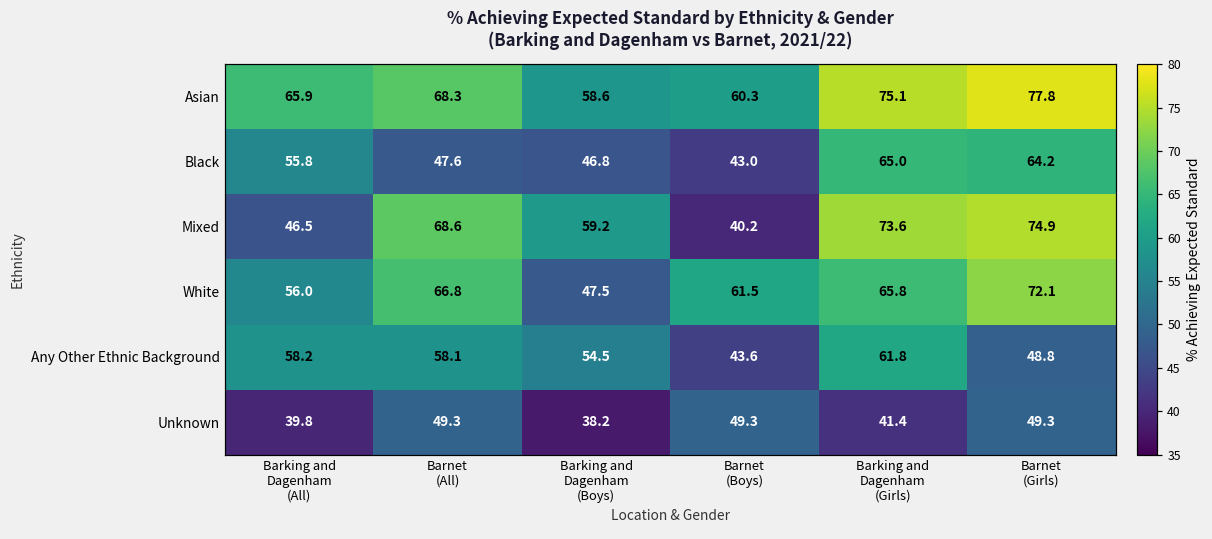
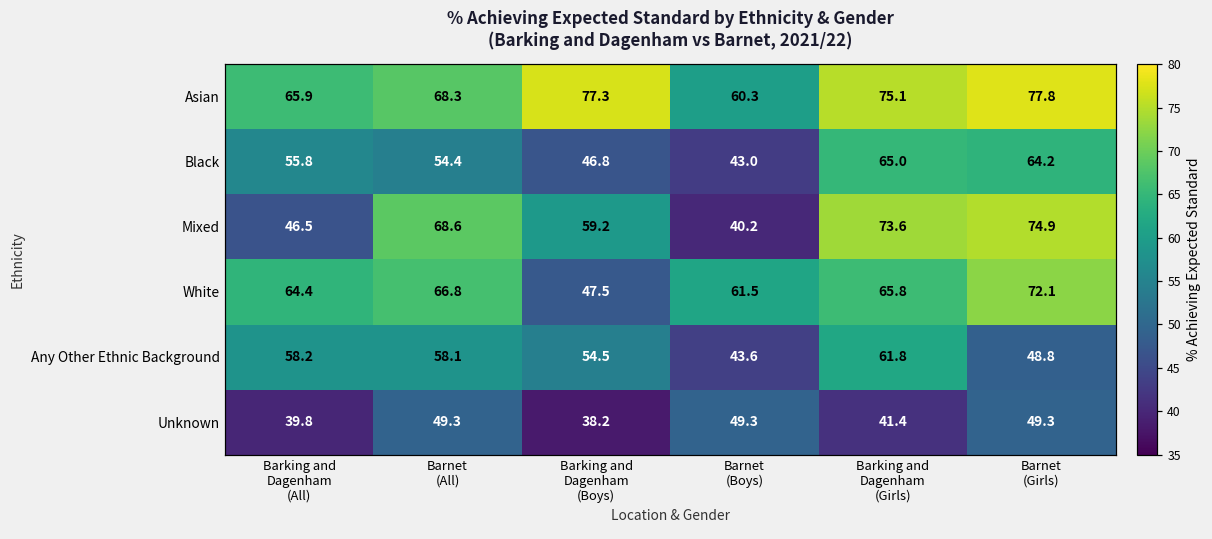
Asian, Barking and Dagenham (Boys): 58.6 -> 77.3
Black, Barnet (All): 47.6 -> 54.4
White, Barking and Dagenham (All): 56.0 -> 64.4
